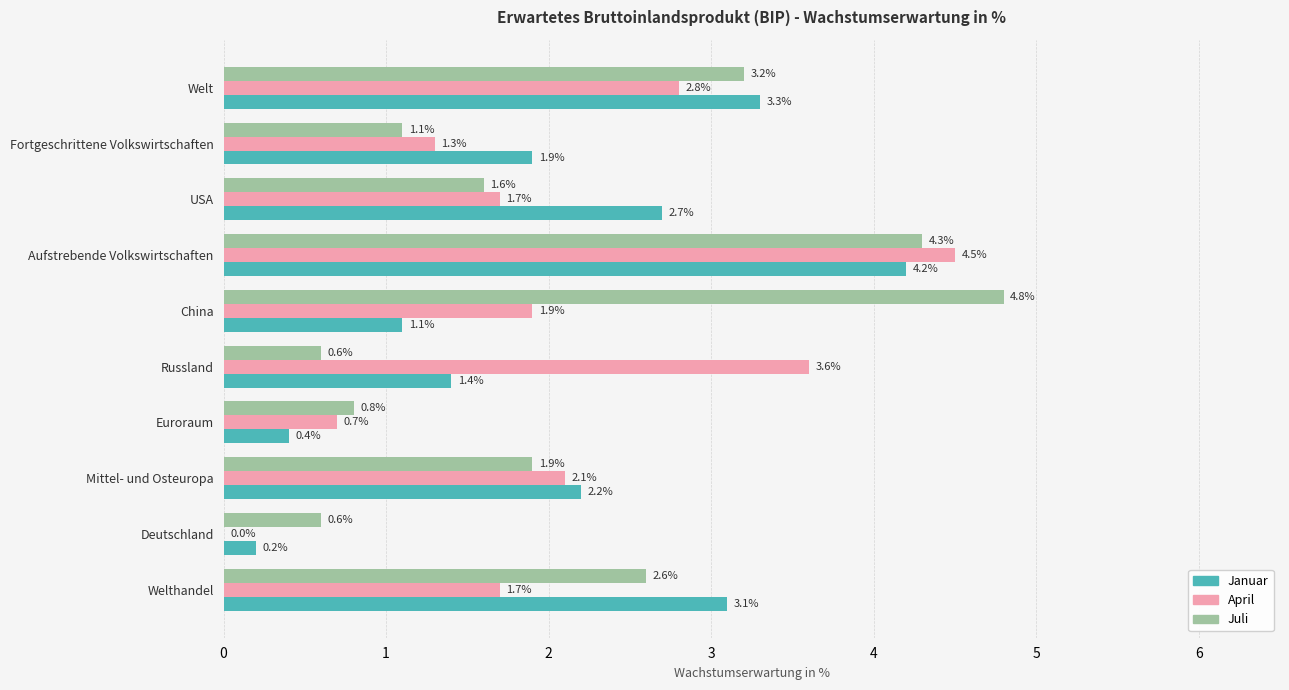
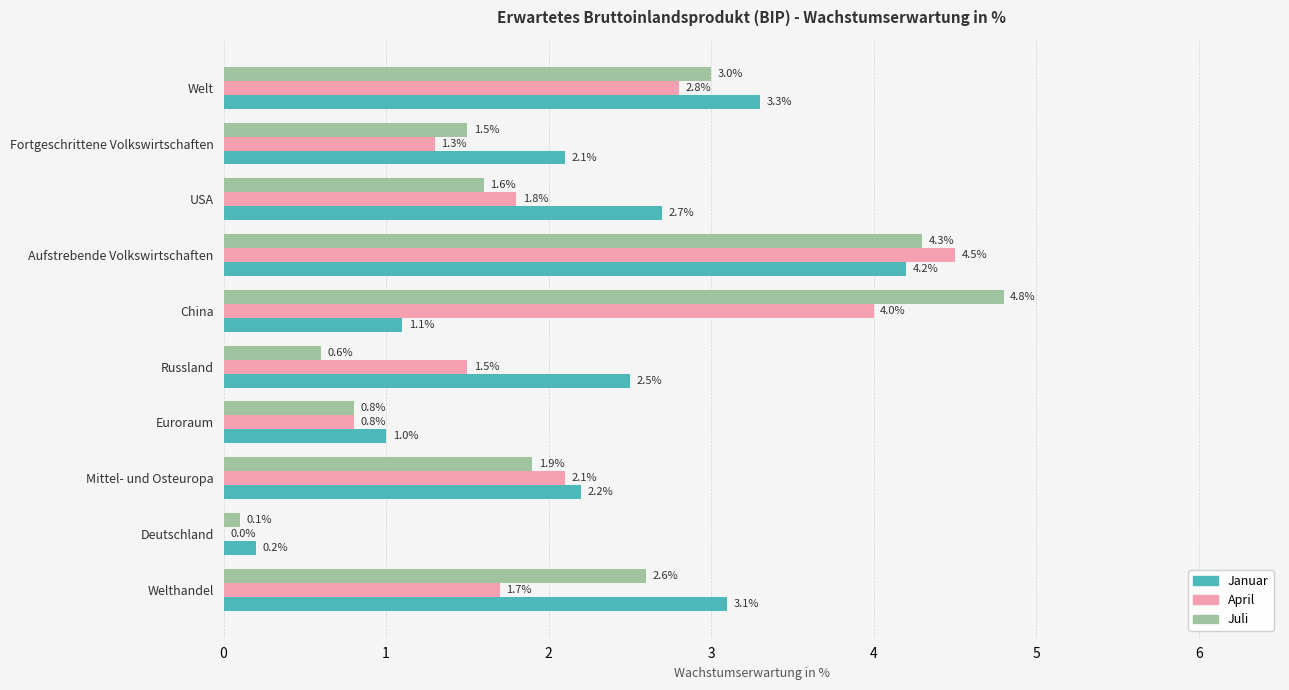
Juli, Welt: 3.2% -> 3.0%
Juli, Fortgeschrittene Volkswirtschaften: 1.1% -> 1.5%
Januar, Fortgeschrittene Volkswirtschaften: 1.9% -> 2.1%
April, USA: 1.7% -> 1.8%
April, China: 1.9% -> 4.0%
April, Russland: 3.6% -> 1.5%
Januar, Russland: 1.4% -> 2.5%
April, Euroraum: 0.7% -> 0.8%
Januar, Euroraum: 0.4% -> 1.0%
Juli, Deutschland: 0.6% -> 0.1%
